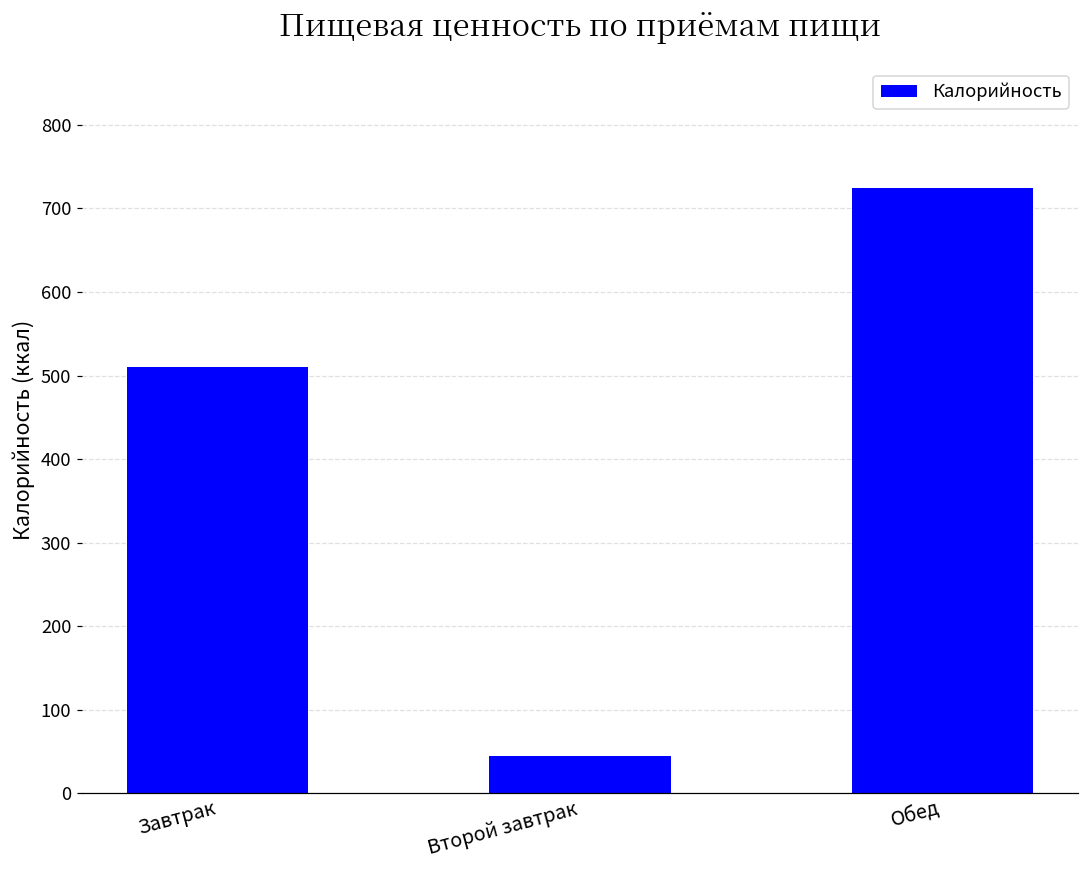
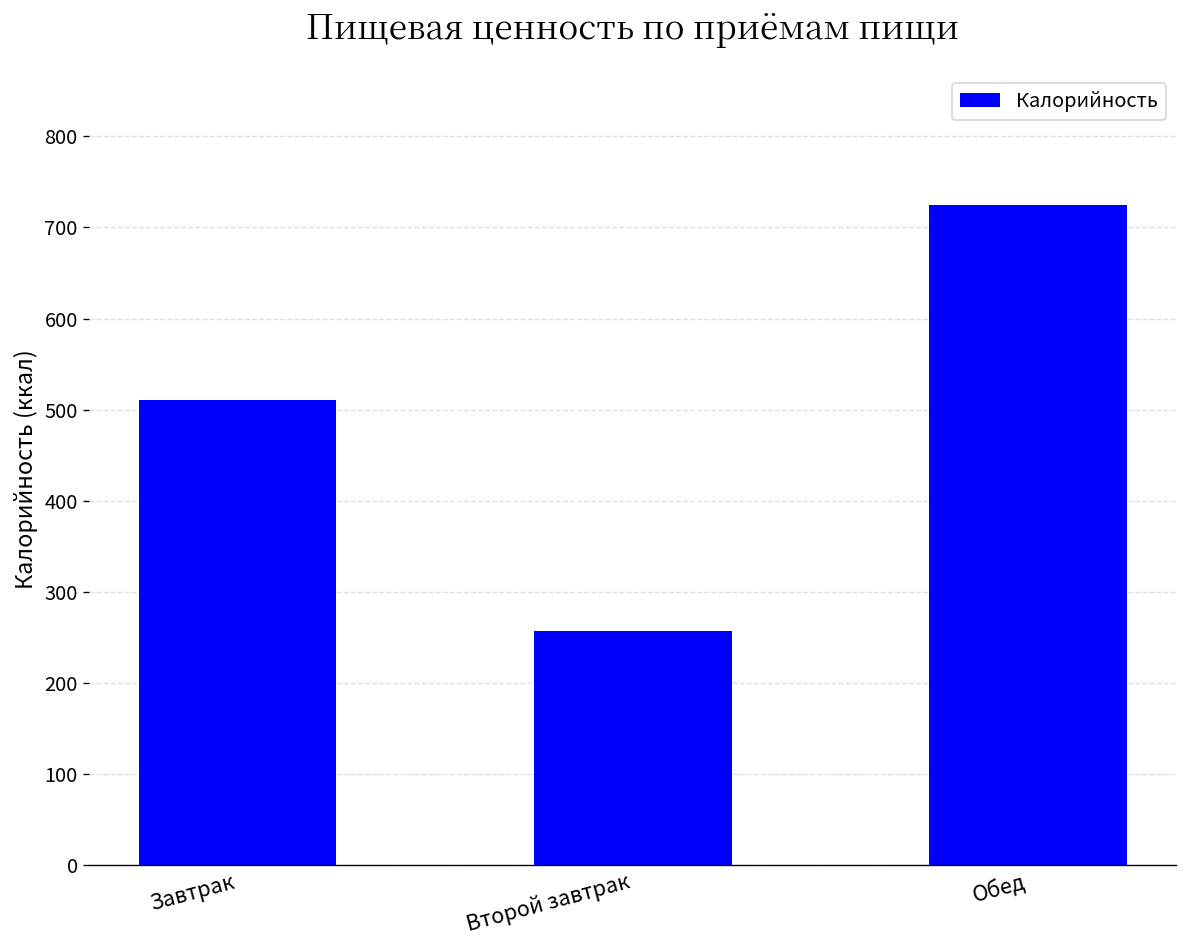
Второй завтрак: 40 -> 260
